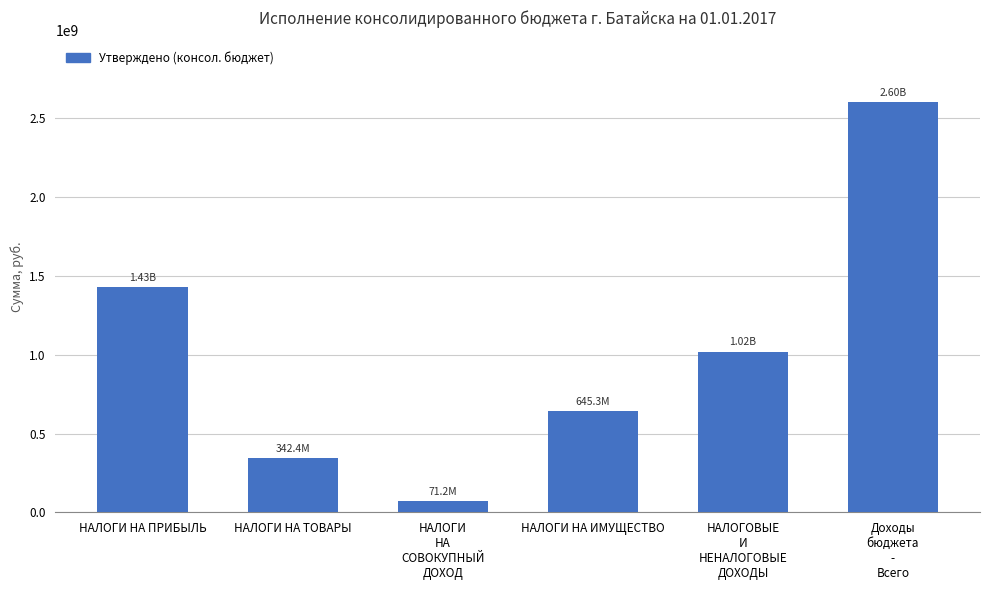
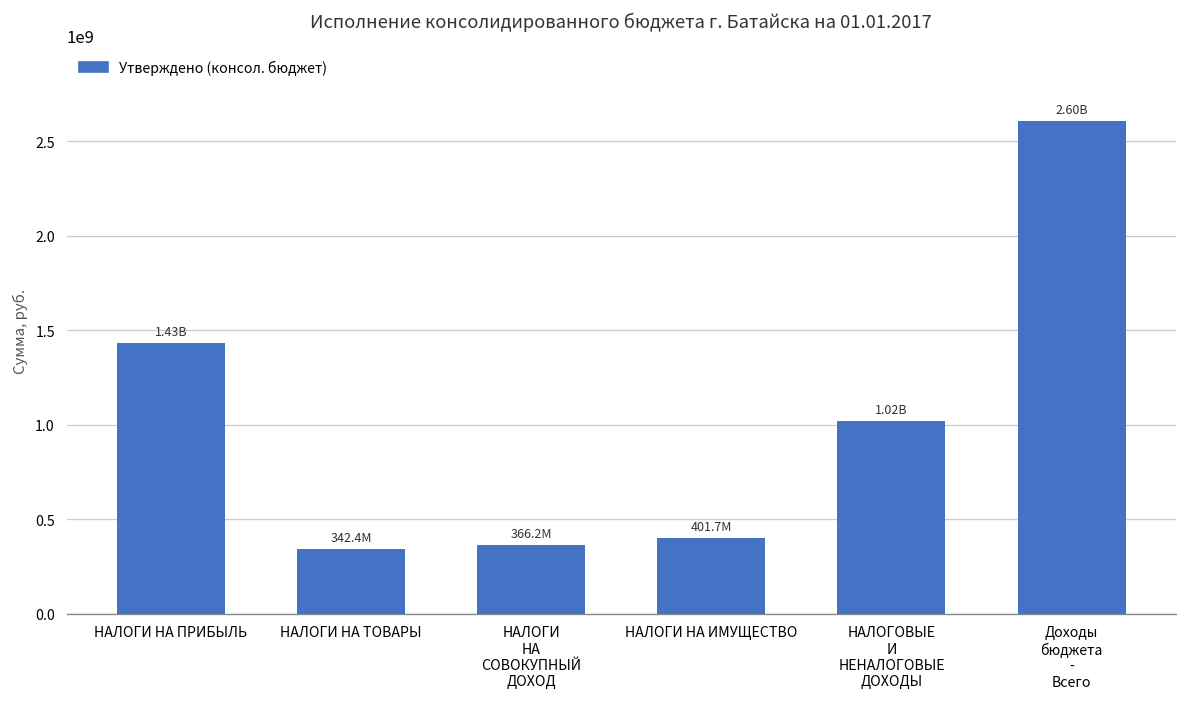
НАЛОГИ НА СОВОКУПНЫЙ ДОХОД: 71.2M -> 366.2M
НАЛОГИ НА ИМУЩЕСТВО: 645.3M -> 401.7M
